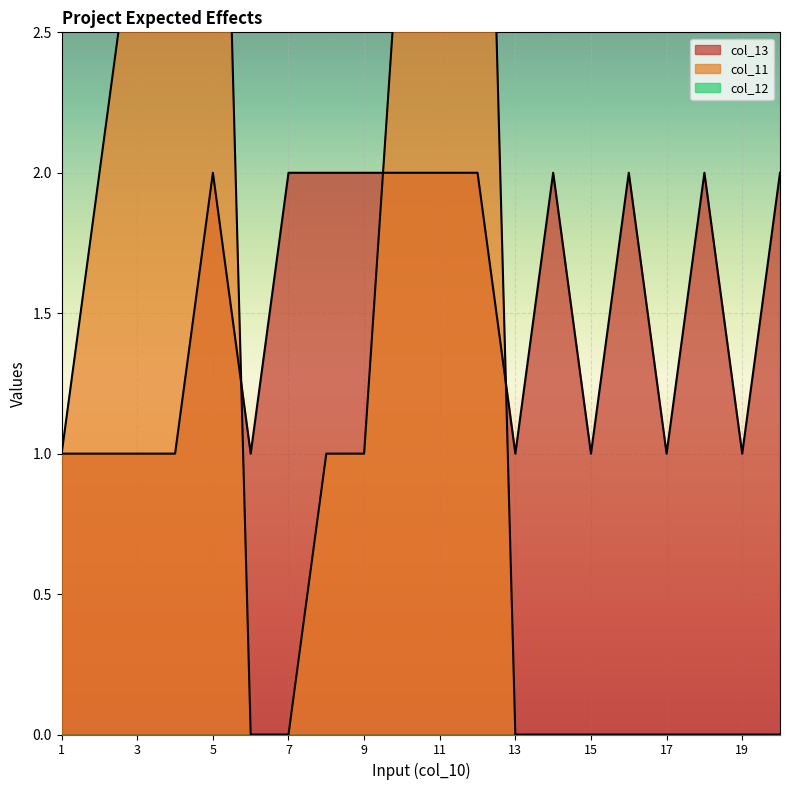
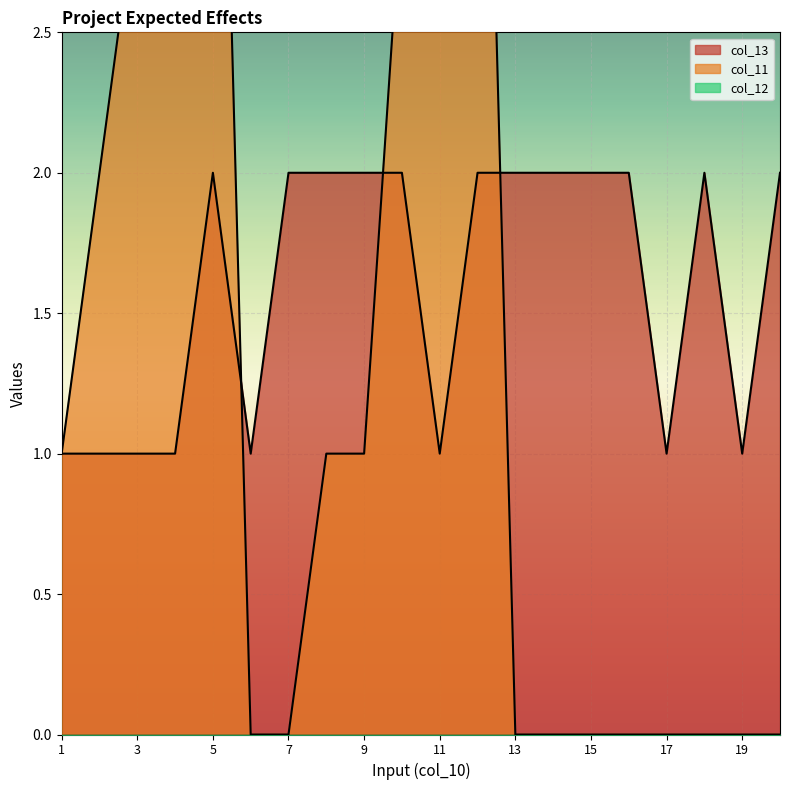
col_13, 11: 2 -> 1
col_13, 13: 1 -> 2
col_13, 15: 1 -> 2
